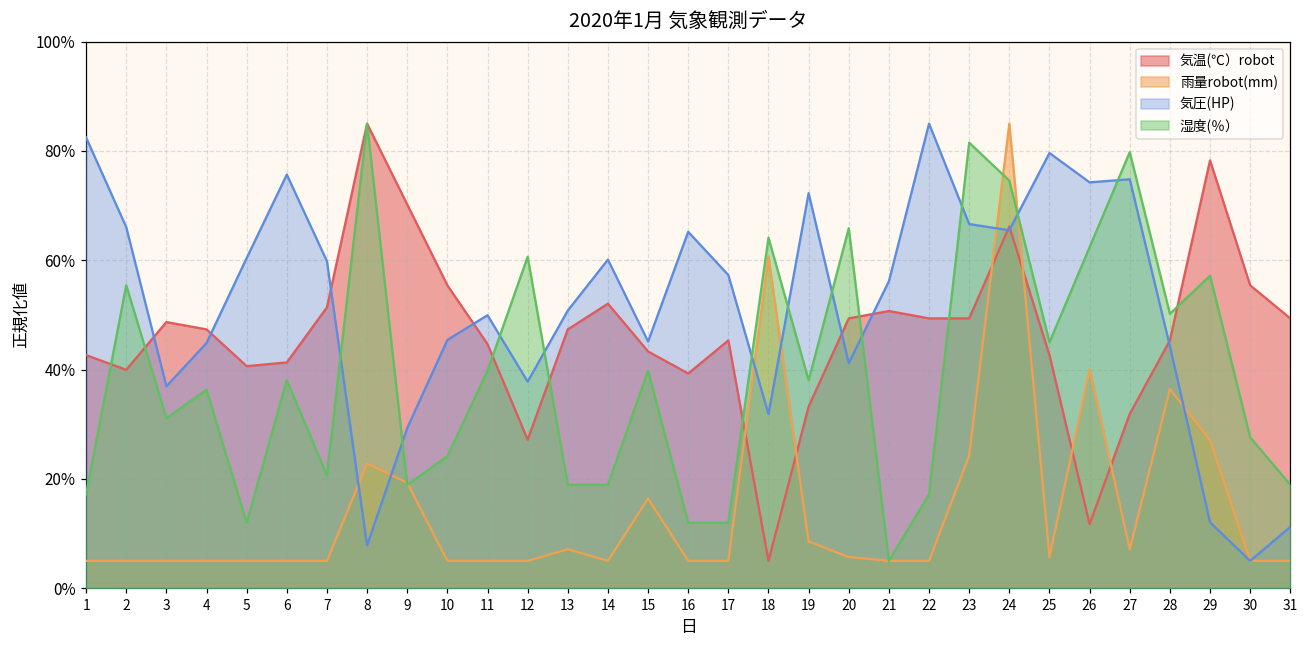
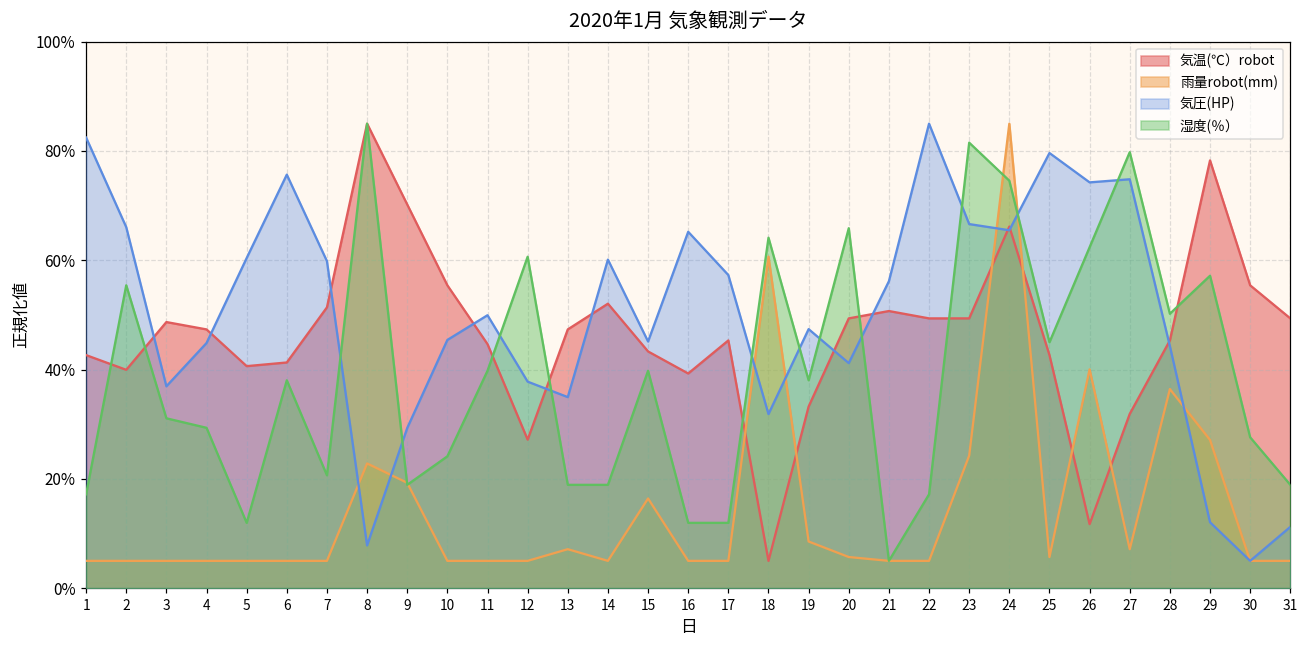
湿度(％）, 4: 36% -> 29%
気圧(HP), 13: 51% -> 35%
気圧(HP), 19: 72% -> 47%
